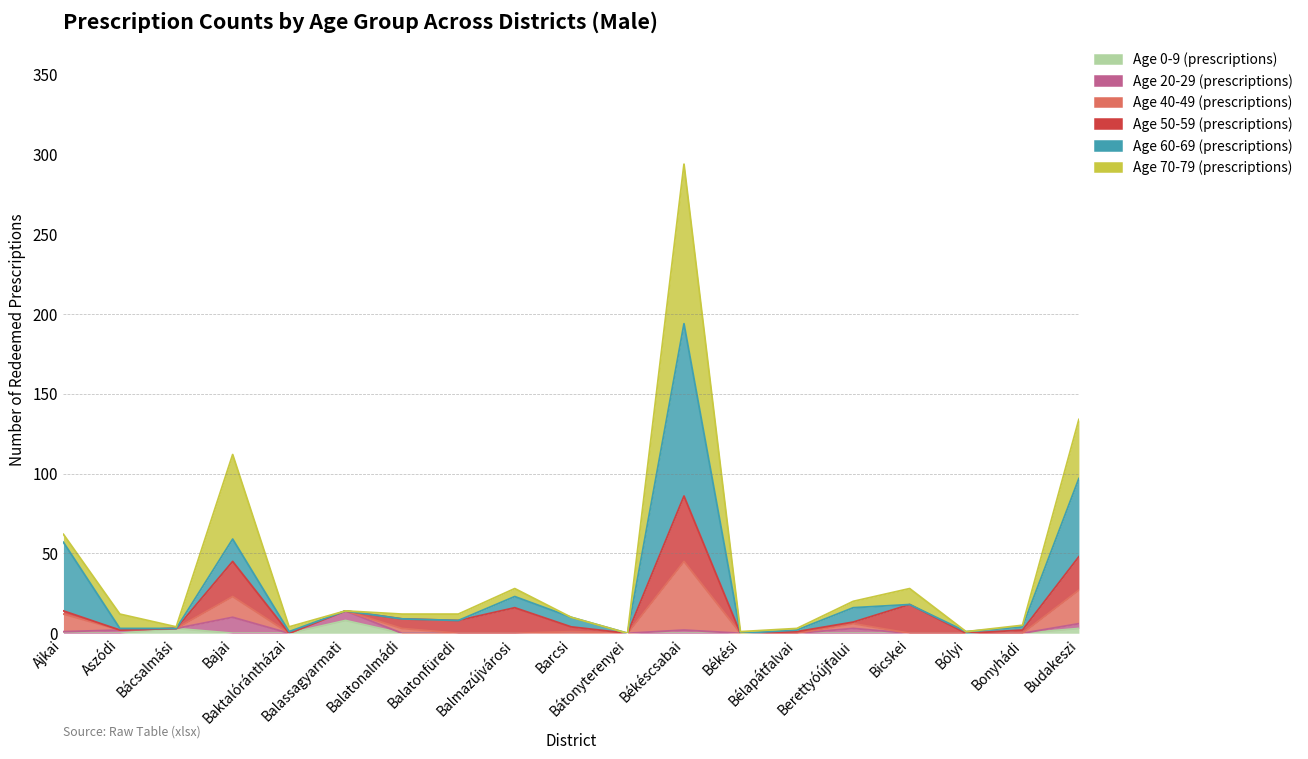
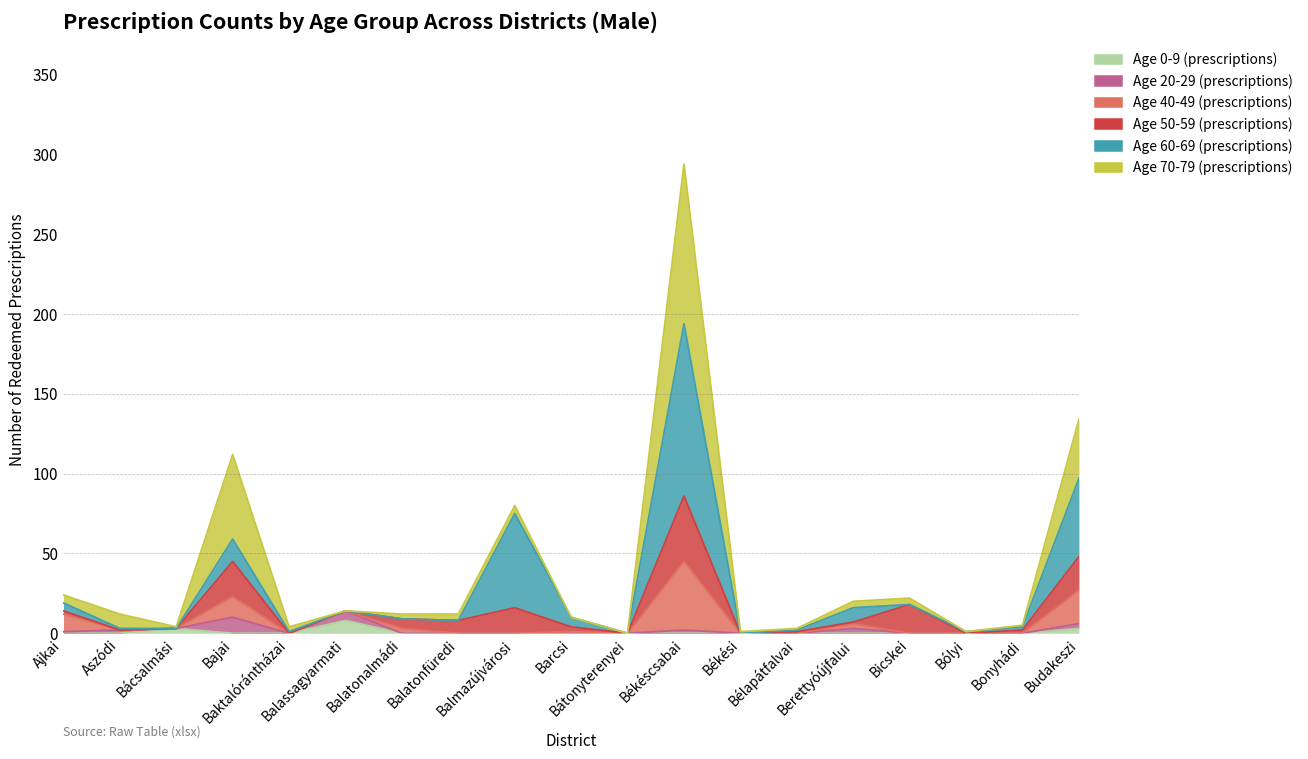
Age 60-69 (prescriptions), Ajkai: 43 -> 5
Age 60-69 (prescriptions), Balmazújvárosi: 7 -> 59
Age 70-79 (prescriptions), Bicskei: 10 -> 4
